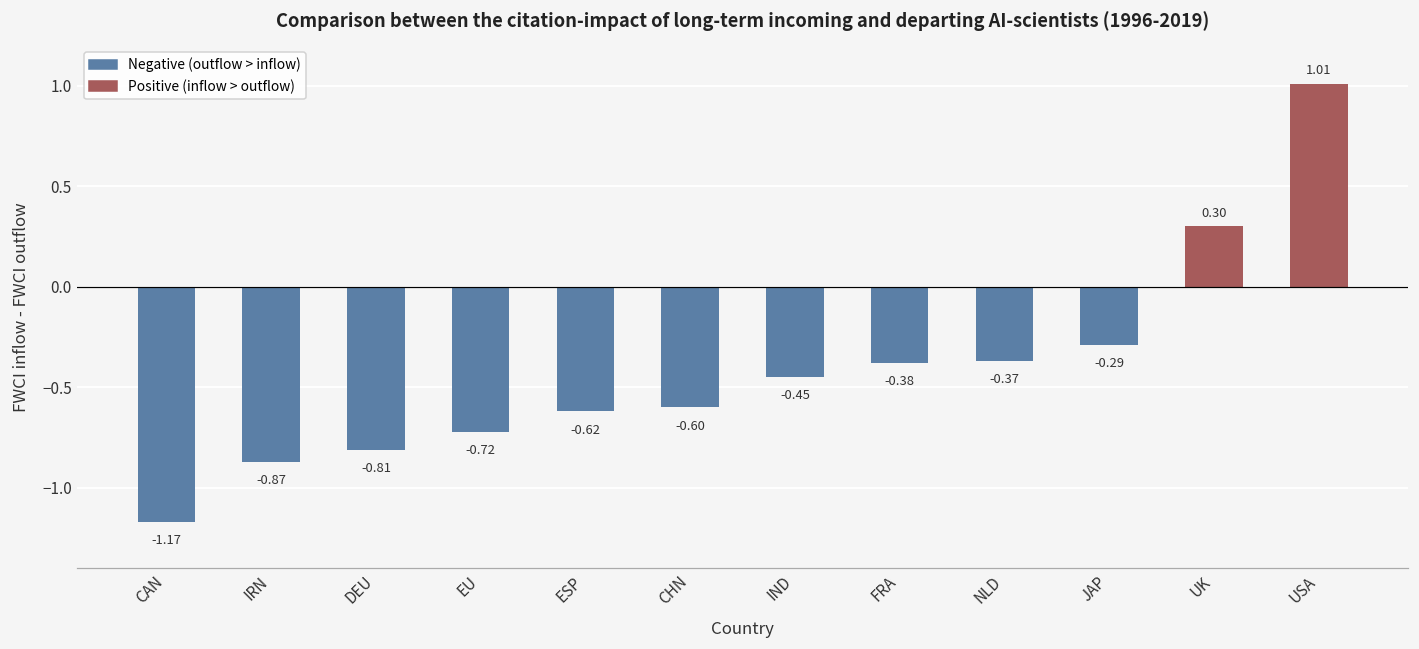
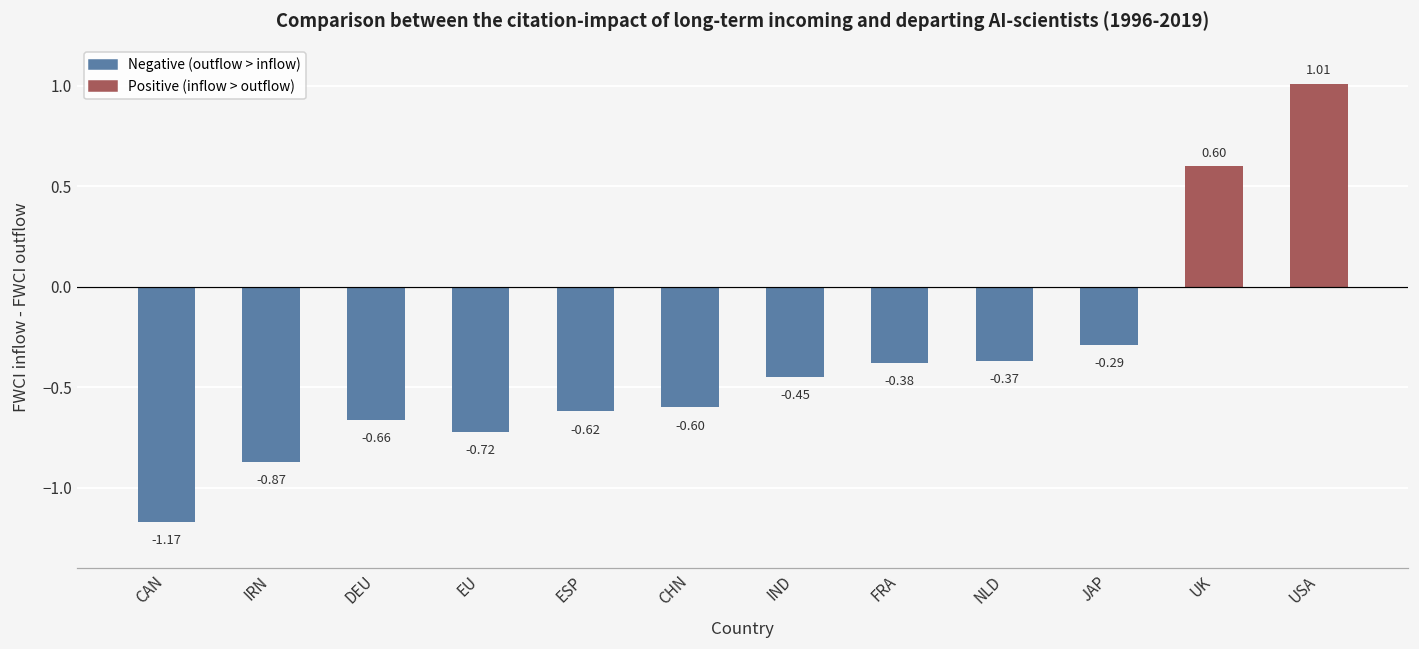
DEU: -0.81 -> -0.66
UK: 0.30 -> 0.60
